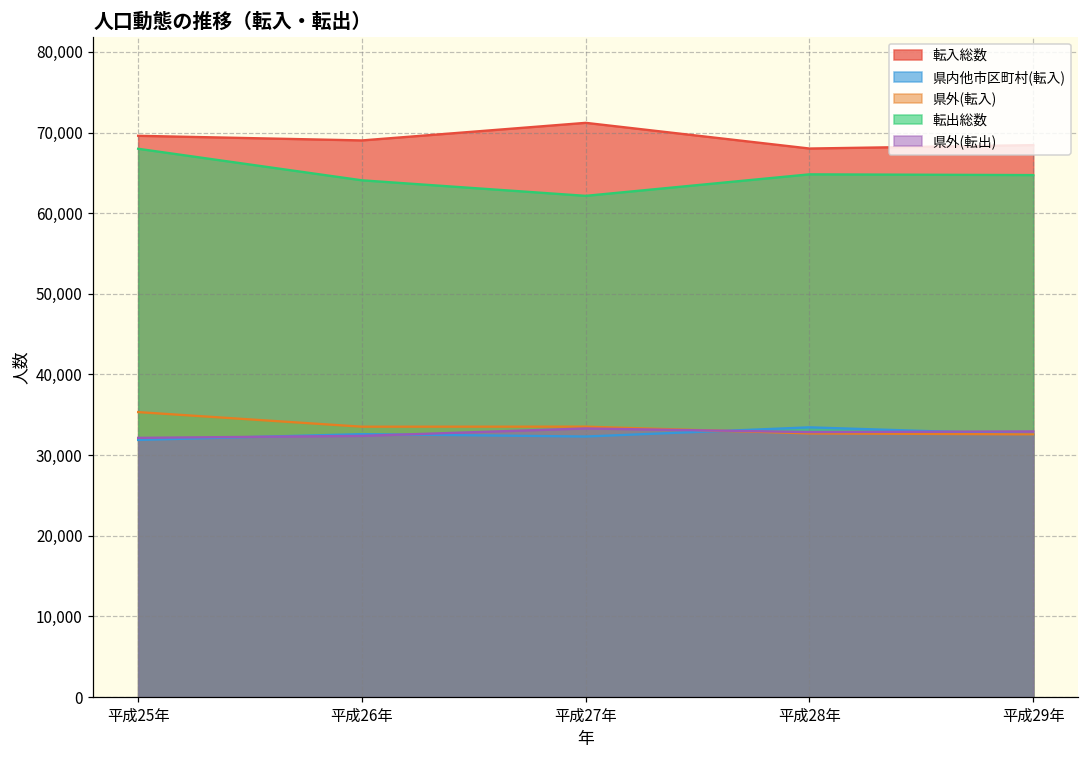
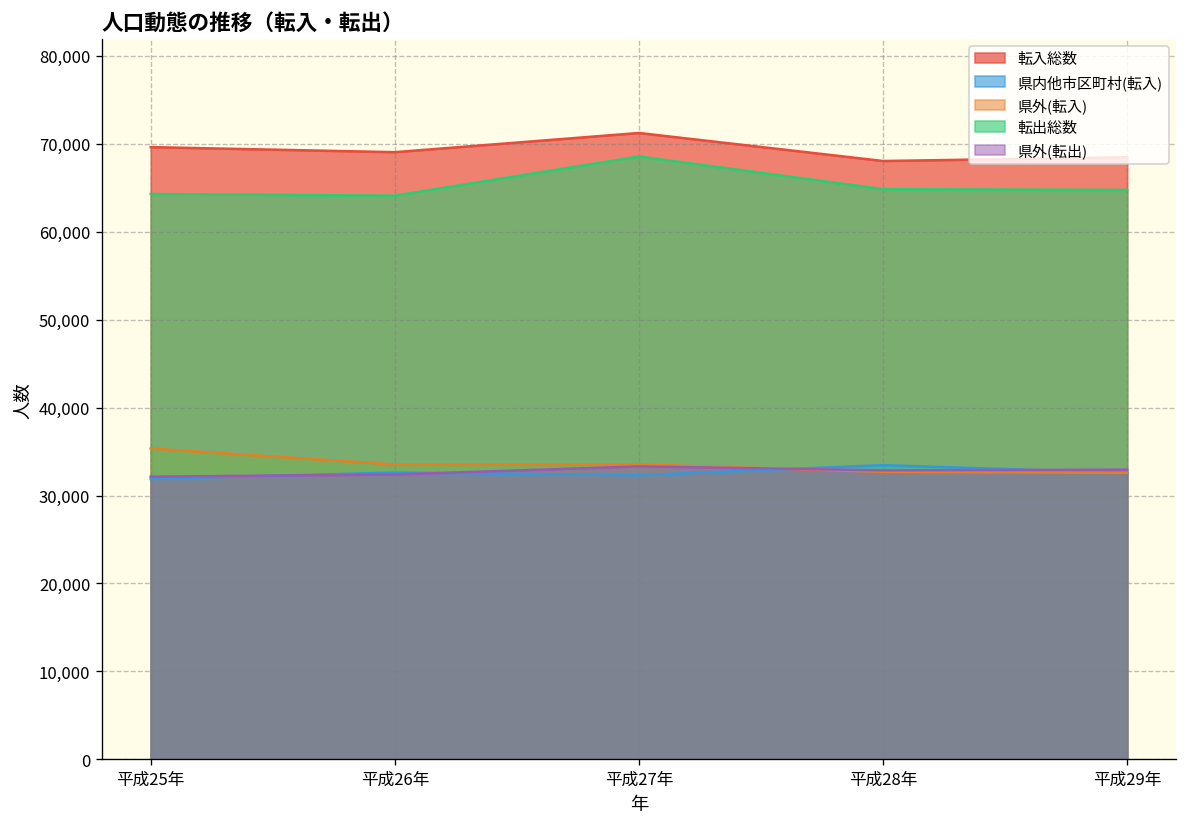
転出総数, 平成25年: 68,000 -> 64,000
転出総数, 平成27年: 62,000 -> 69,000
